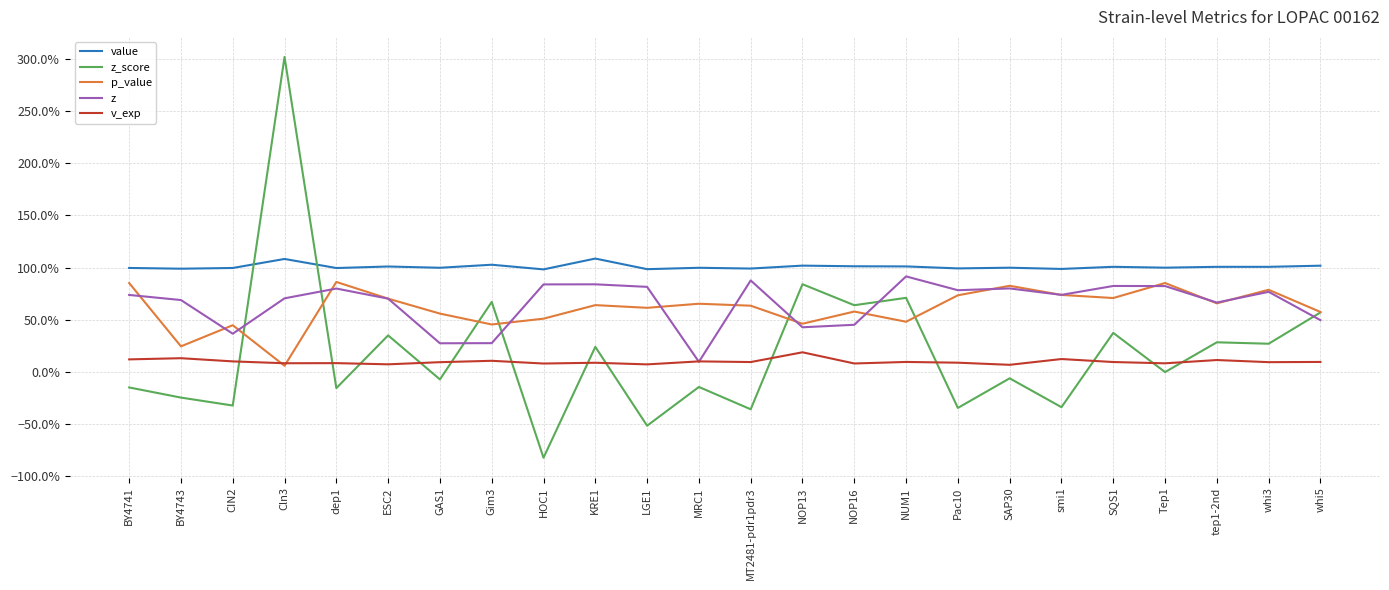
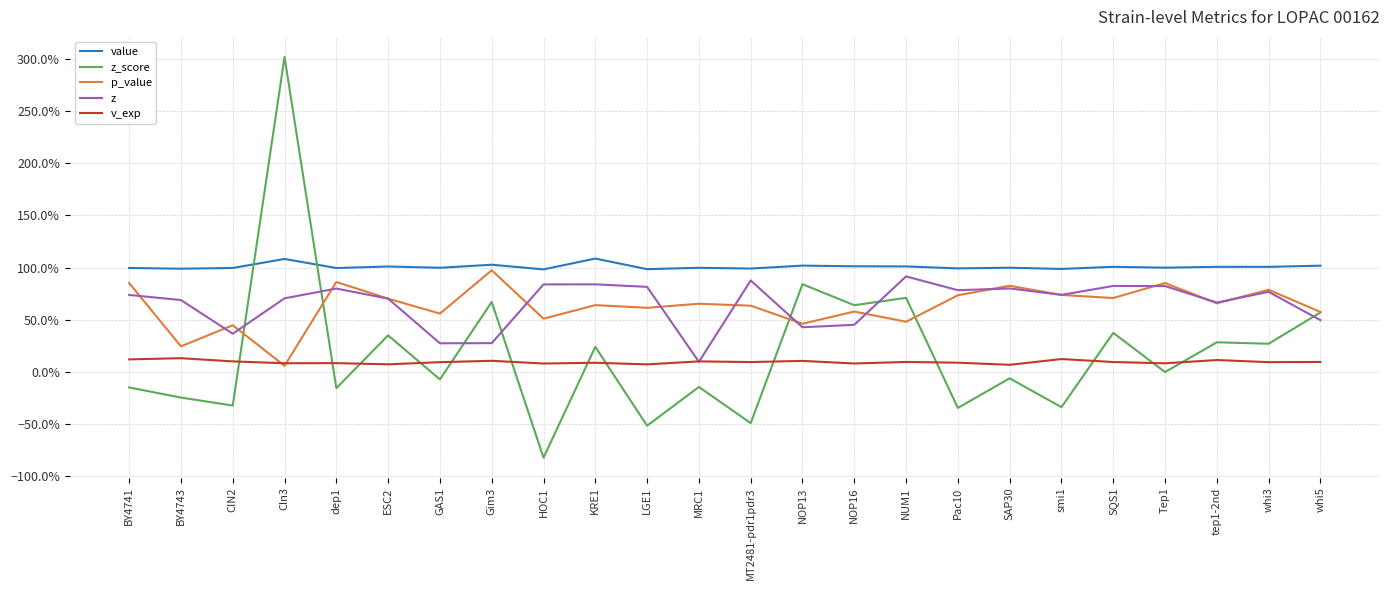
p_value, Gim3: 45% -> 97%
z_score, MT2481-pdr1pdr3: -36% -> -49%
v_exp, NOP13: 19% -> 11%
